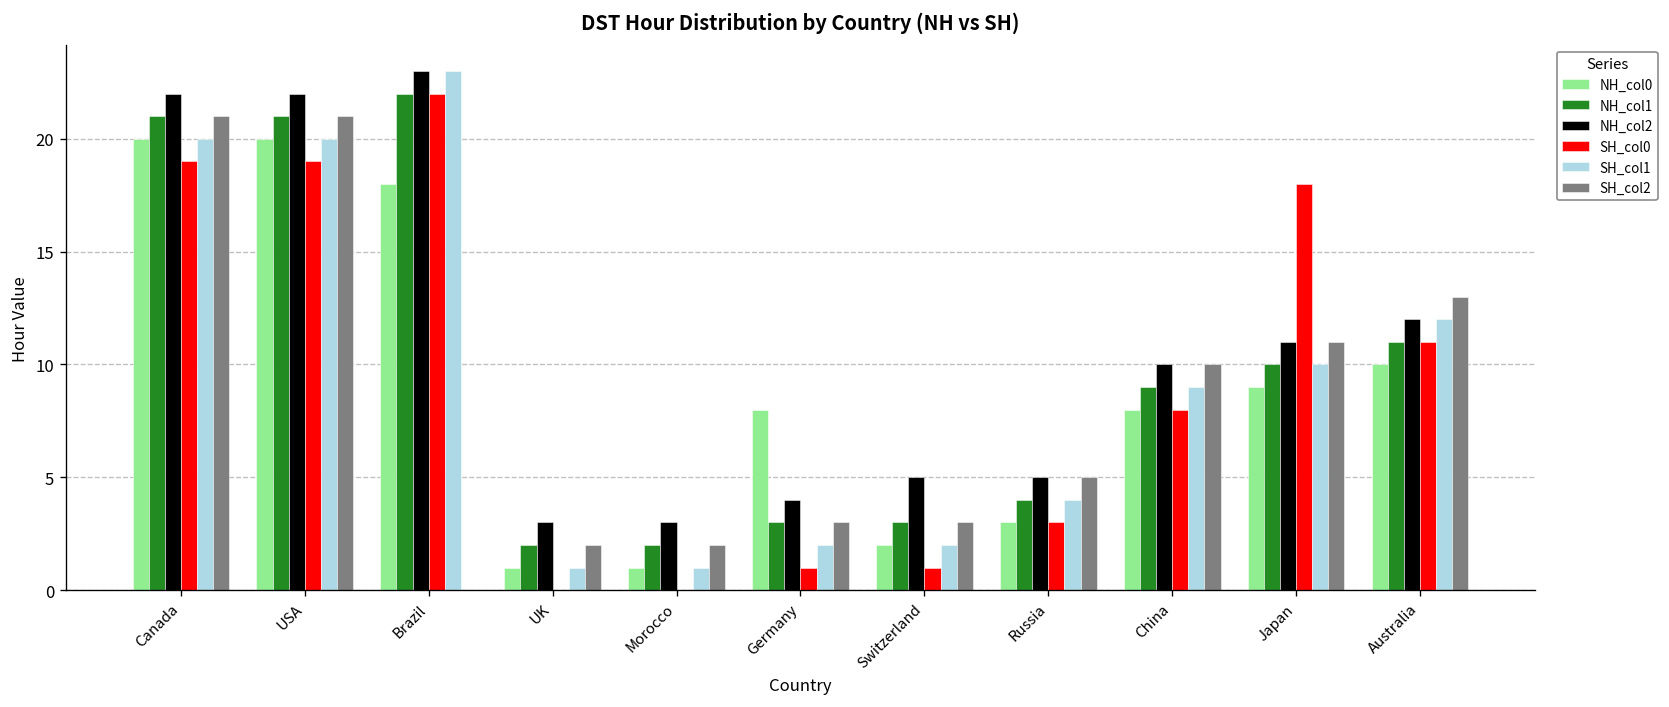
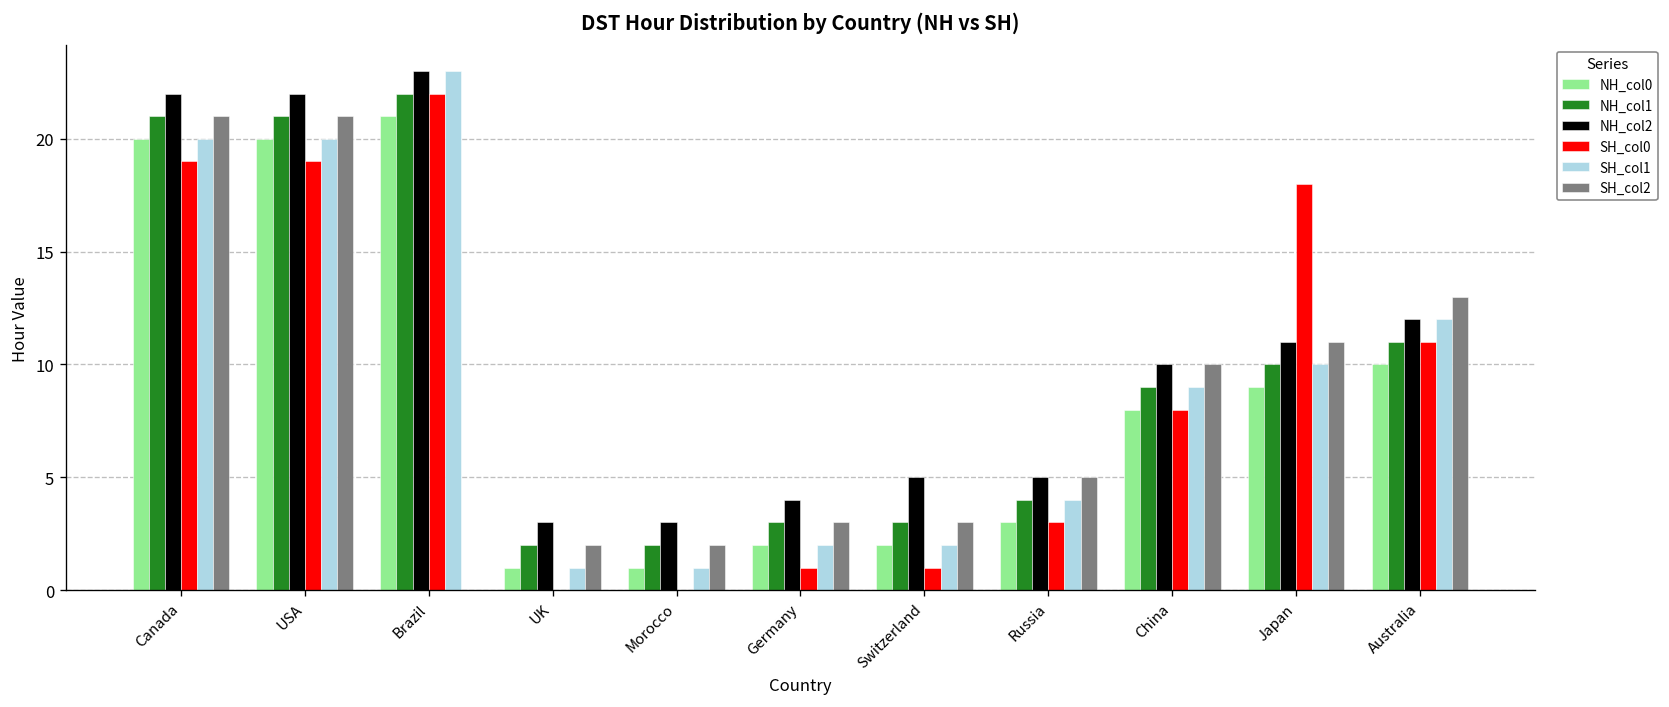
NH_col0, Brazil: 18 -> 21
NH_col0, Germany: 8 -> 2
